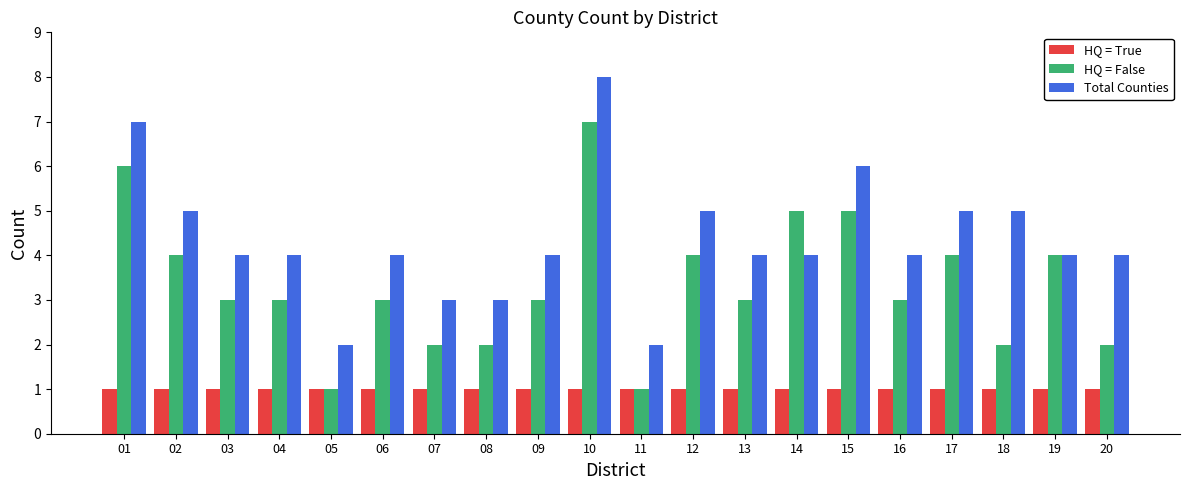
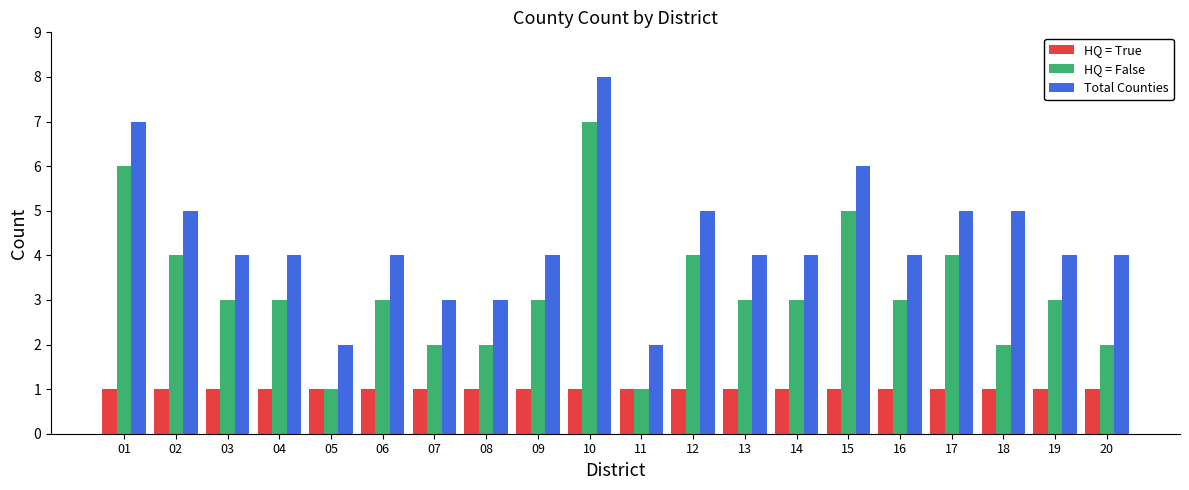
HQ = False, 14: 5 -> 3
HQ = False, 19: 4 -> 3
